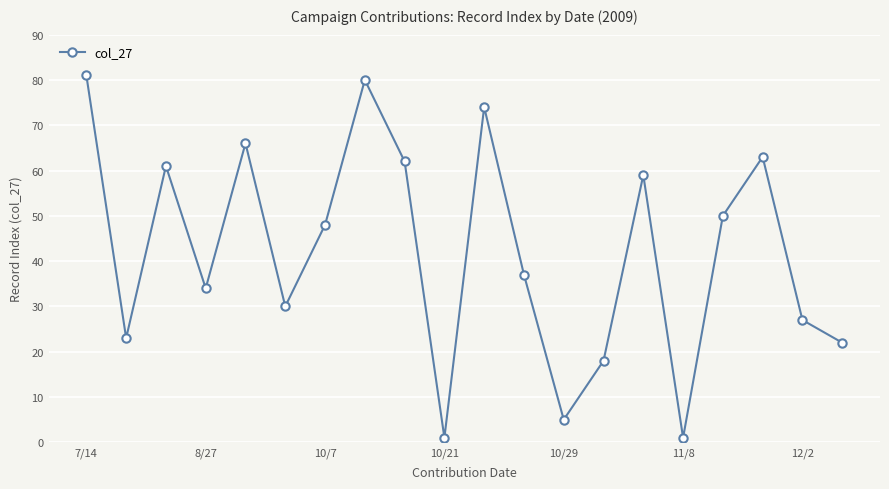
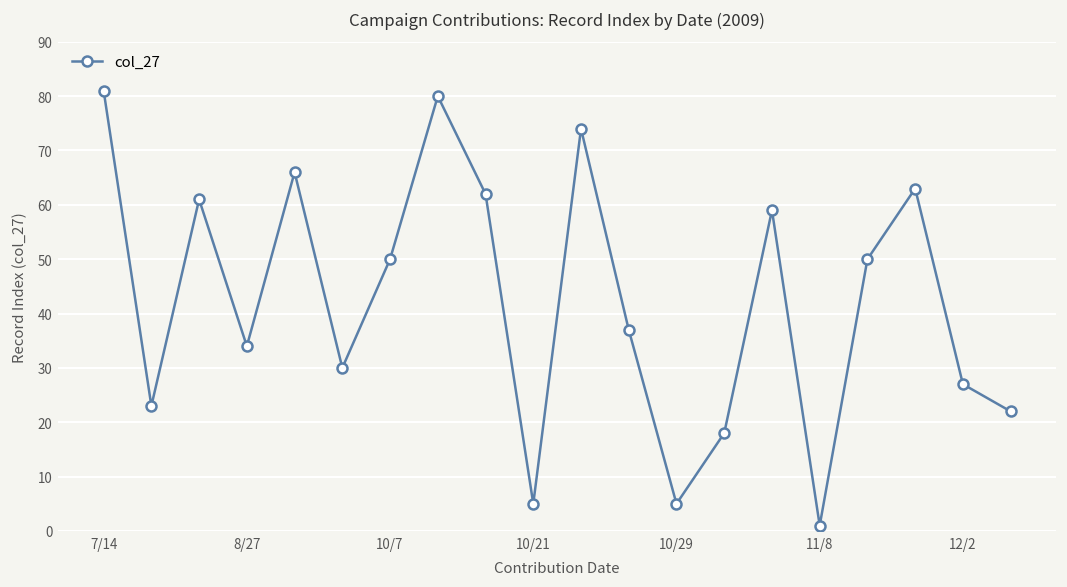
10/7: 48 -> 50
10/21: 1 -> 5
